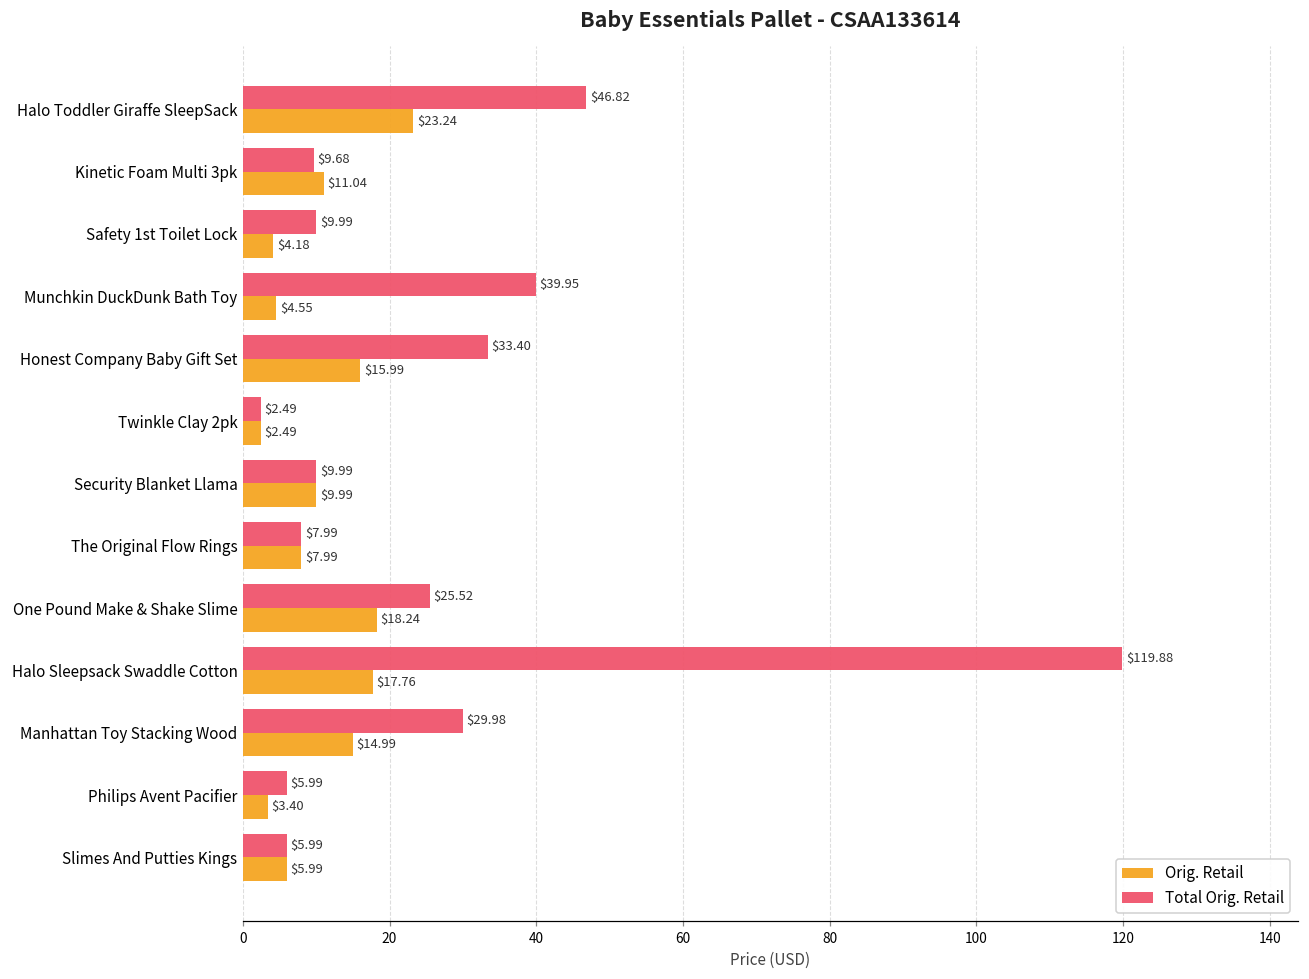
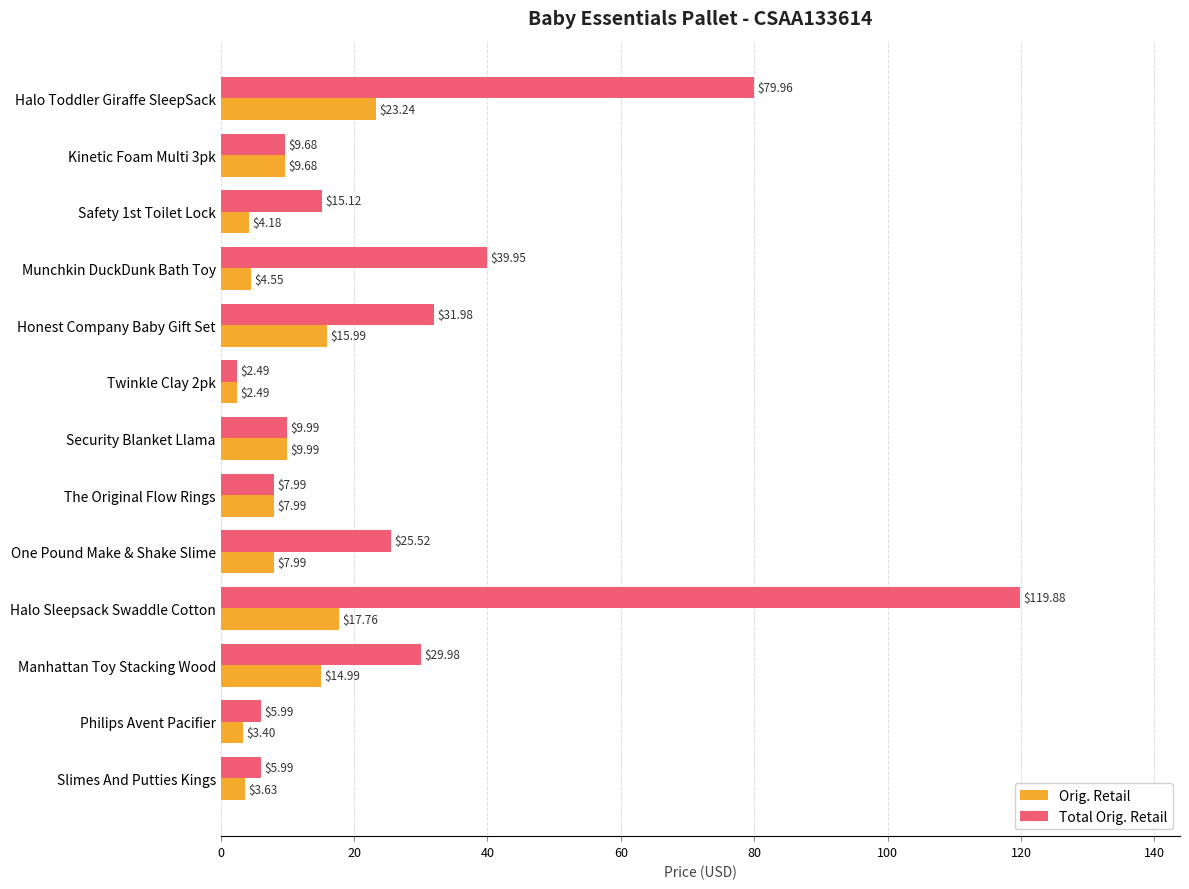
Total Orig. Retail, Halo Toddler Giraffe SleepSack: $46.82 -> $79.96
Orig. Retail, Kinetic Foam Multi 3pk: $11.04 -> $9.68
Total Orig. Retail, Safety 1st Toilet Lock: $9.99 -> $15.12
Total Orig. Retail, Honest Company Baby Gift Set: $33.40 -> $31.98
Orig. Retail, One Pound Make & Shake Slime: $18.24 -> $7.99
Orig. Retail, Slimes And Putties Kings: $5.99 -> $3.63
